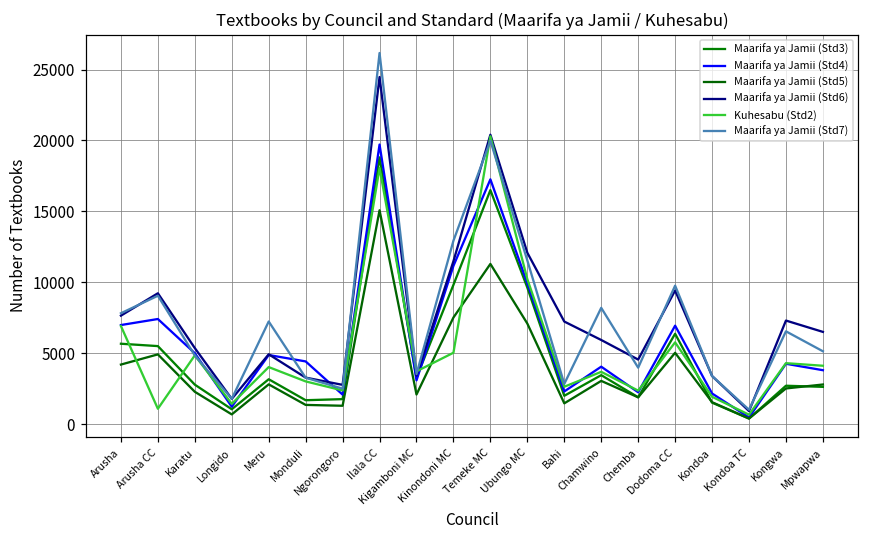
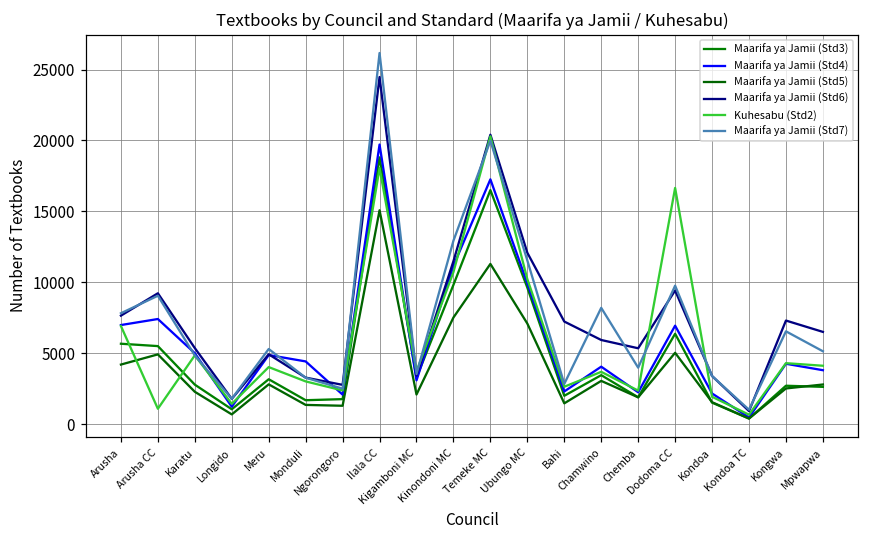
Maarifa ya Jamii (Std7), Meru: 7200 -> 5300
Kuhesabu (Std2), Kinondoni MC: 5000 -> 10700
Maarifa ya Jamii (Std6), Chemba: 4600 -> 5300
Kuhesabu (Std2), Dodoma CC: 5800 -> 16700
